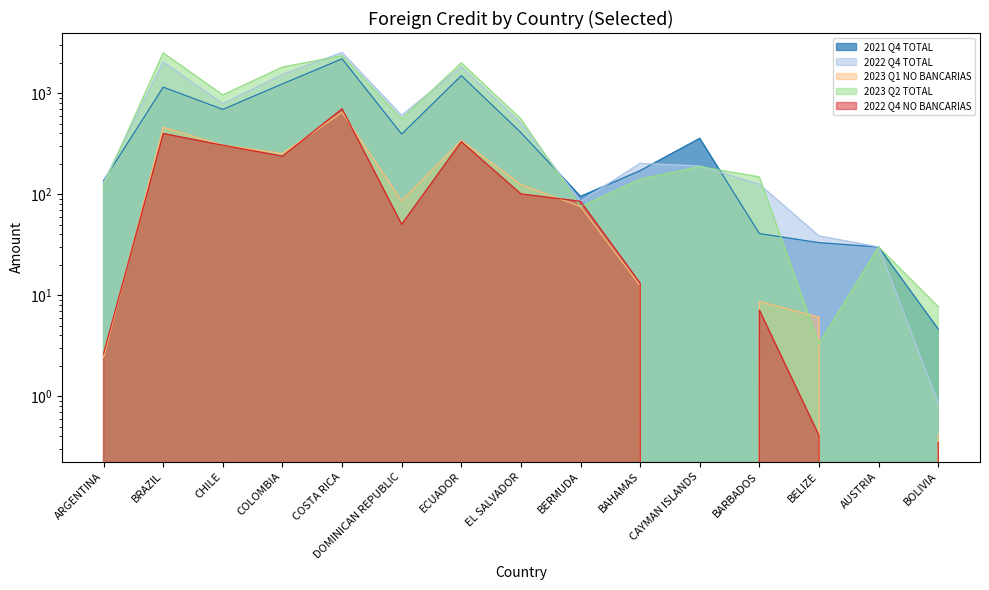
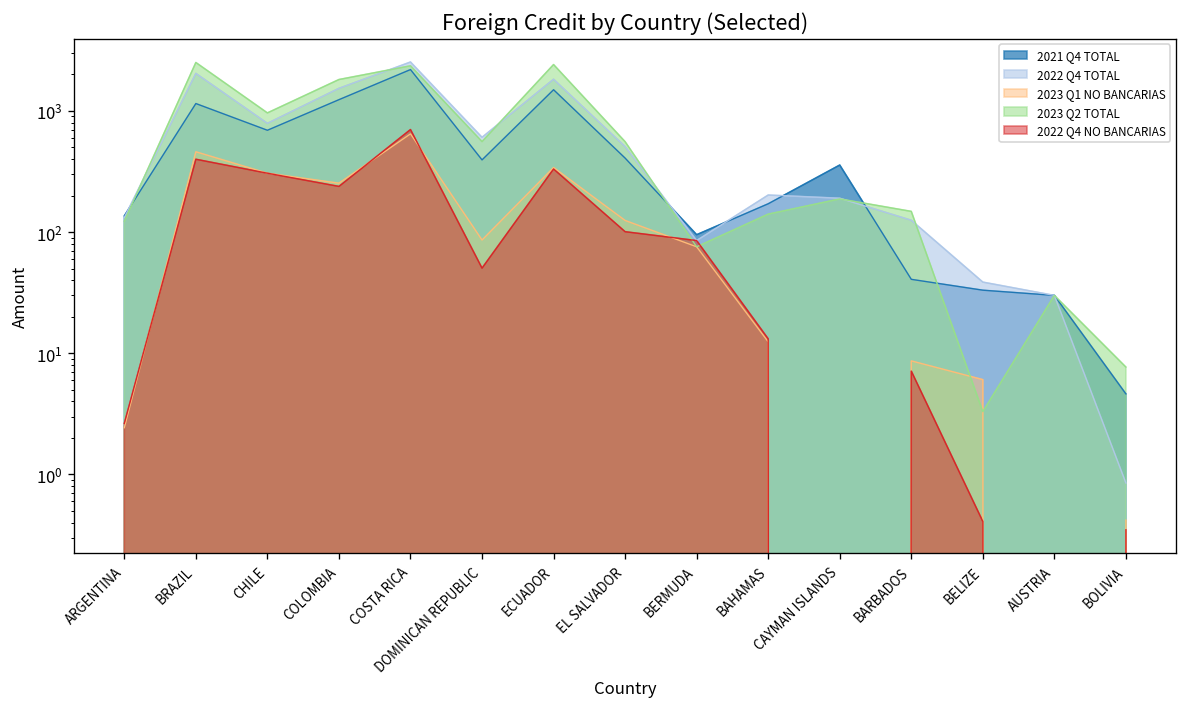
2023 Q2 TOTAL, ECUADOR: 2000 -> 2400
